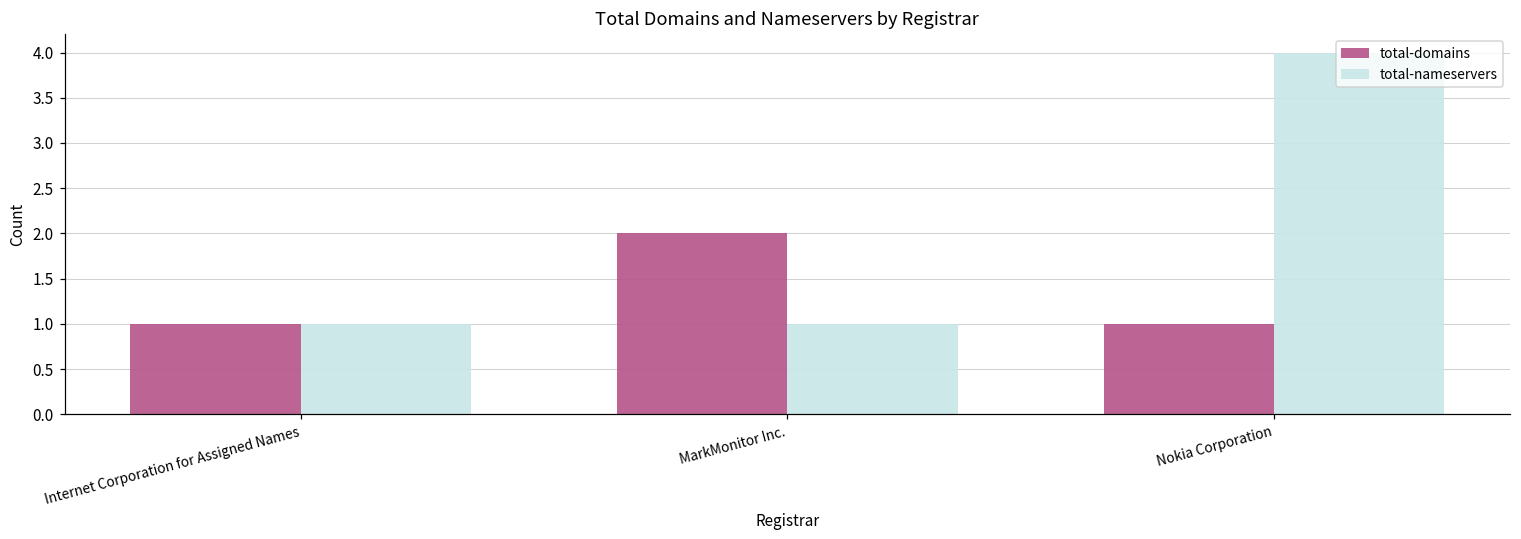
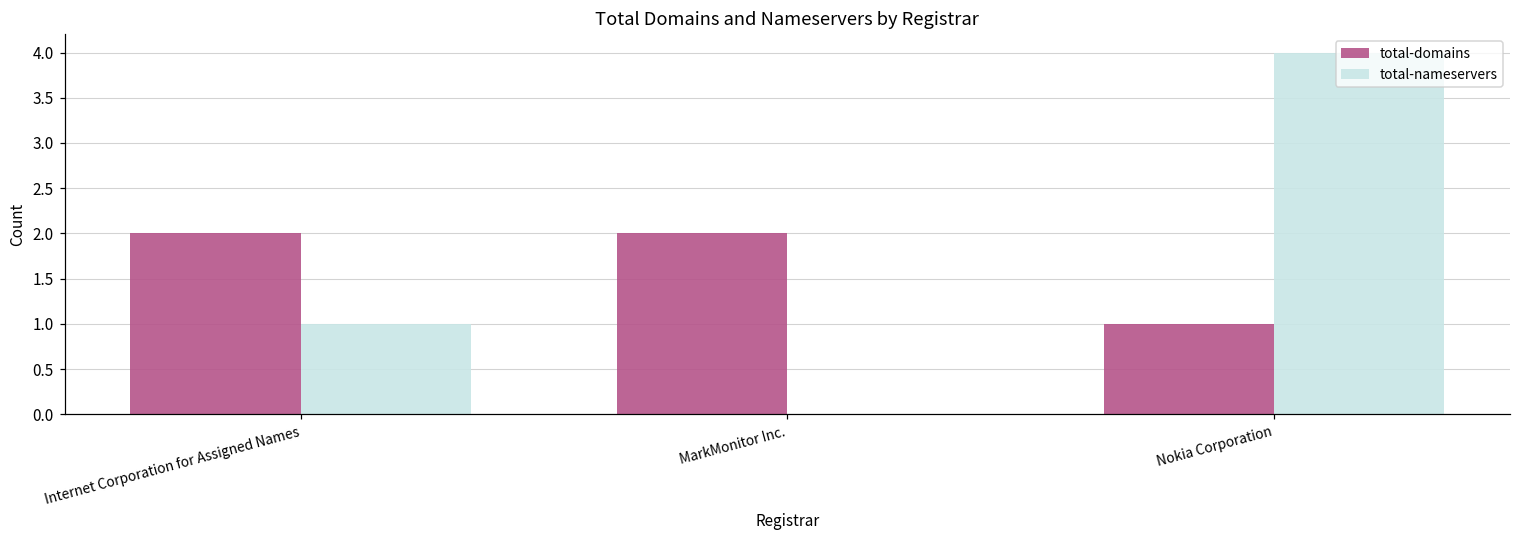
total-domains, Internet Corporation for Assigned Names: 1 -> 2
total-nameservers, MarkMonitor Inc.: 1 -> 0
